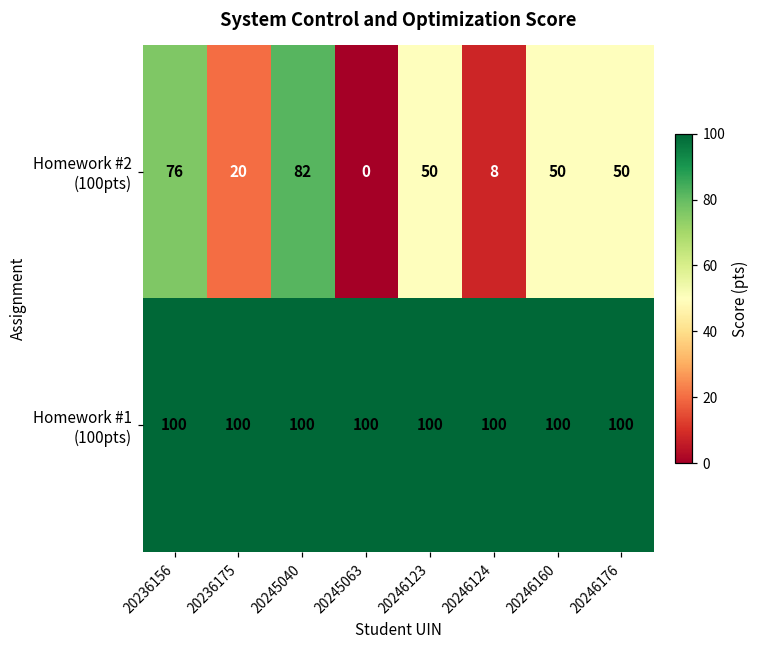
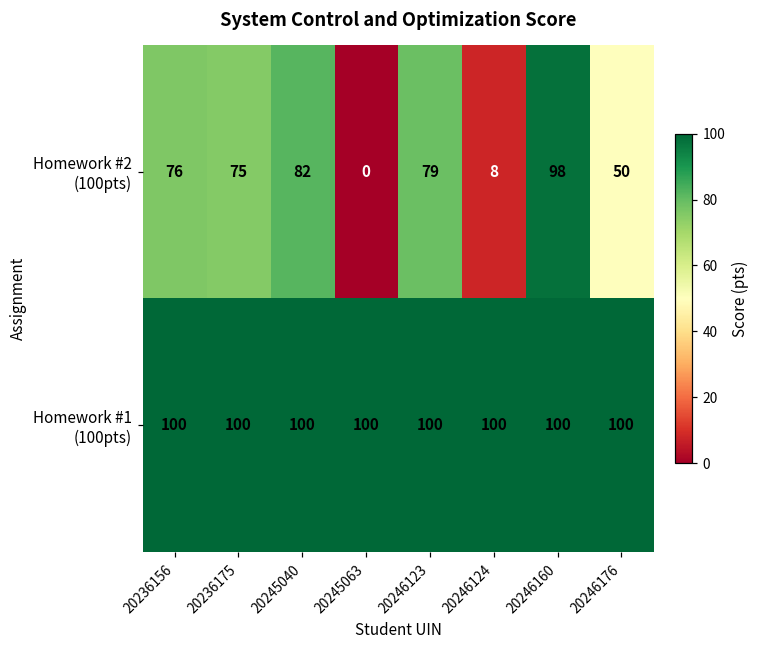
Homework #2 (100pts), 20236175: 20 -> 75
Homework #2 (100pts), 20246123: 50 -> 79
Homework #2 (100pts), 20246160: 50 -> 98
